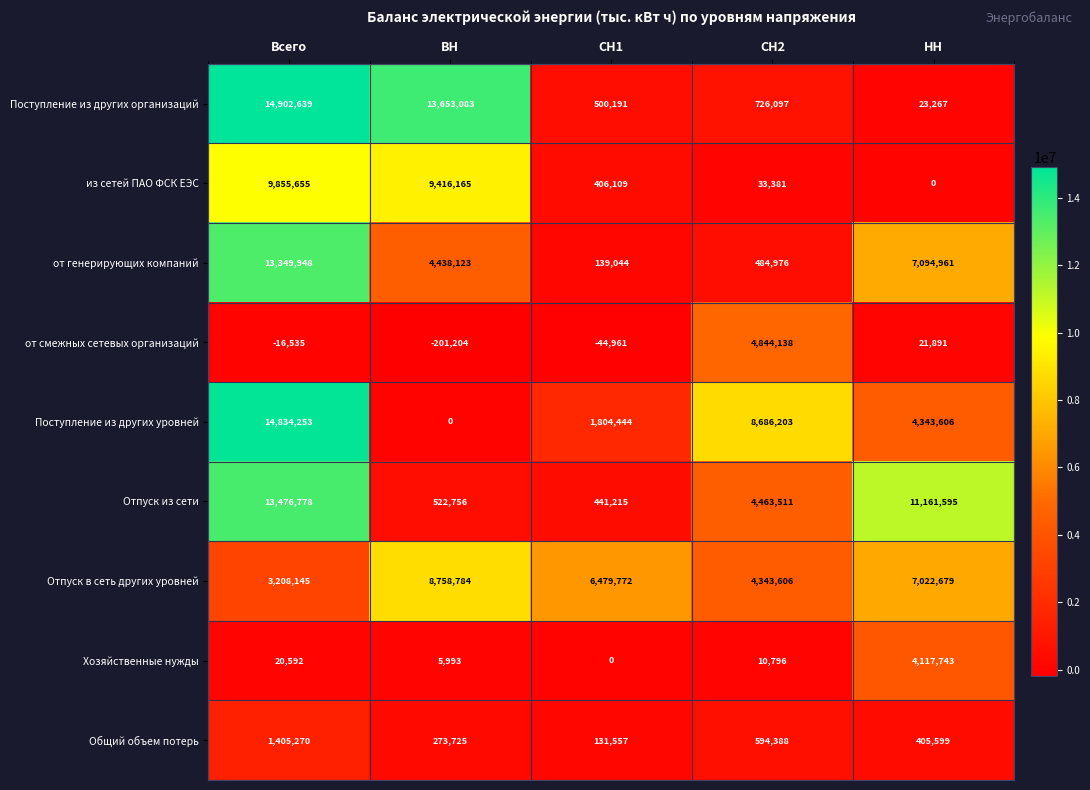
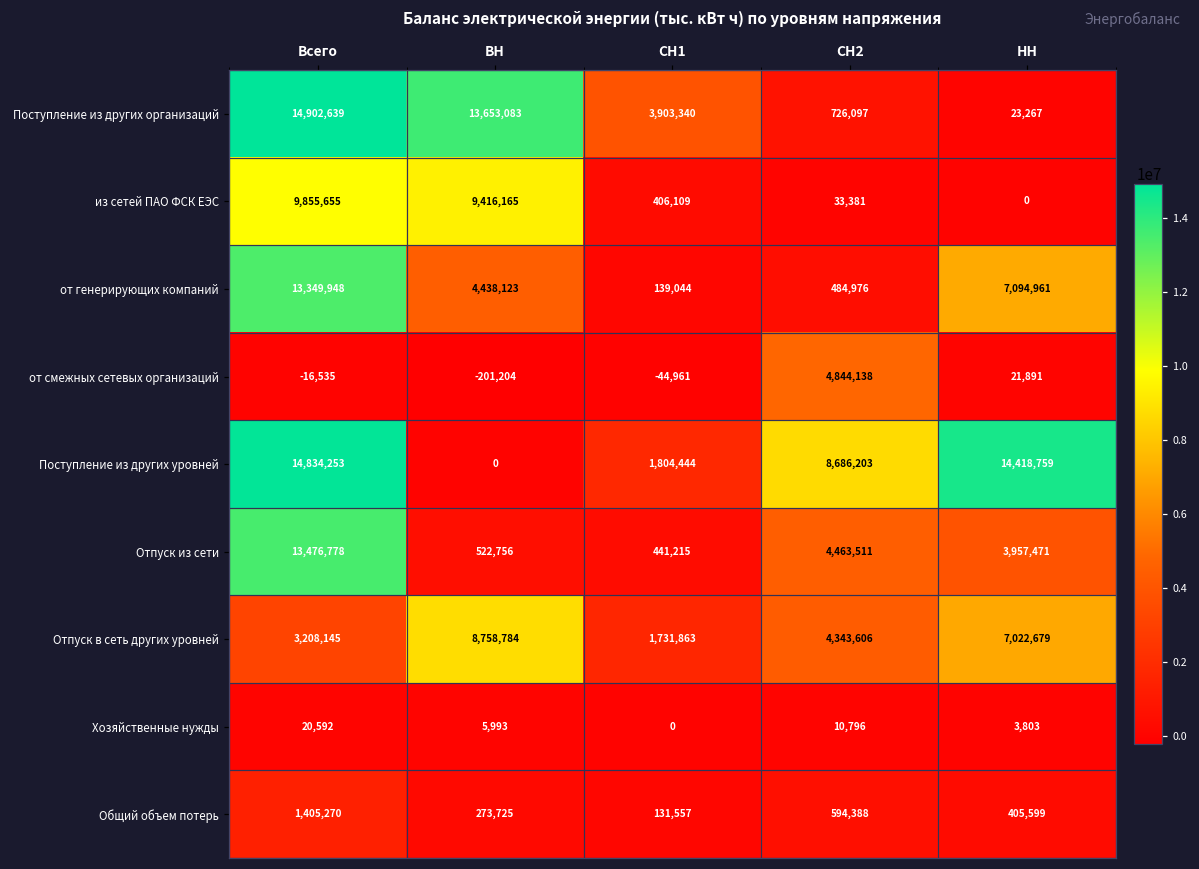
Поступление из других организаций, СН1: 500,191 -> 3,903,340
Поступление из других уровней, НН: 4,343,606 -> 14,418,759
Отпуск из сети, НН: 11,161,595 -> 3,957,471
Отпуск в сеть других уровней, СН1: 6,479,772 -> 1,731,863
Хозяйственные нужды, НН: 4,117,743 -> 3,803
